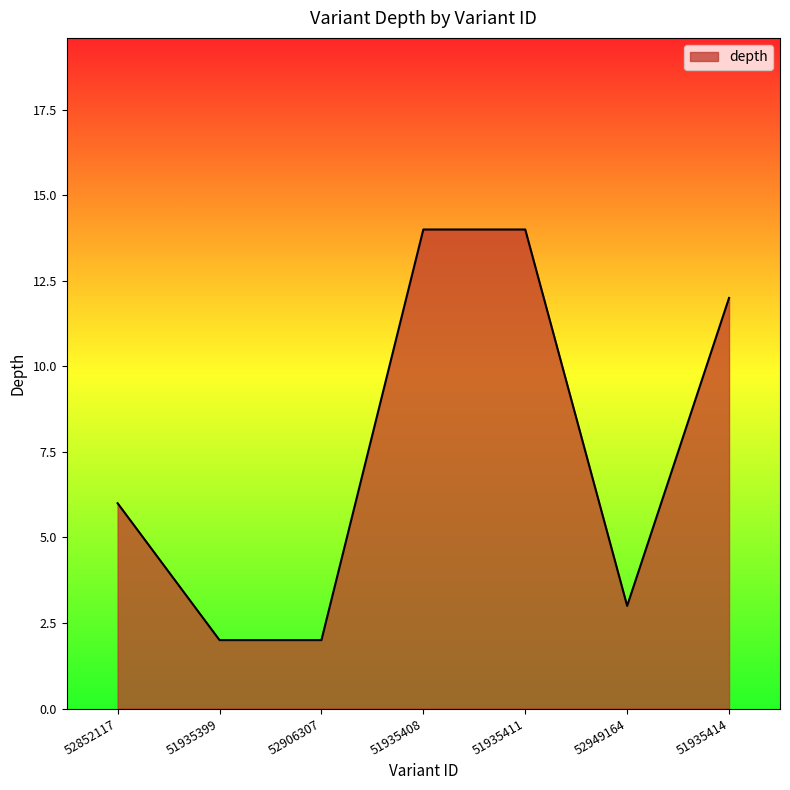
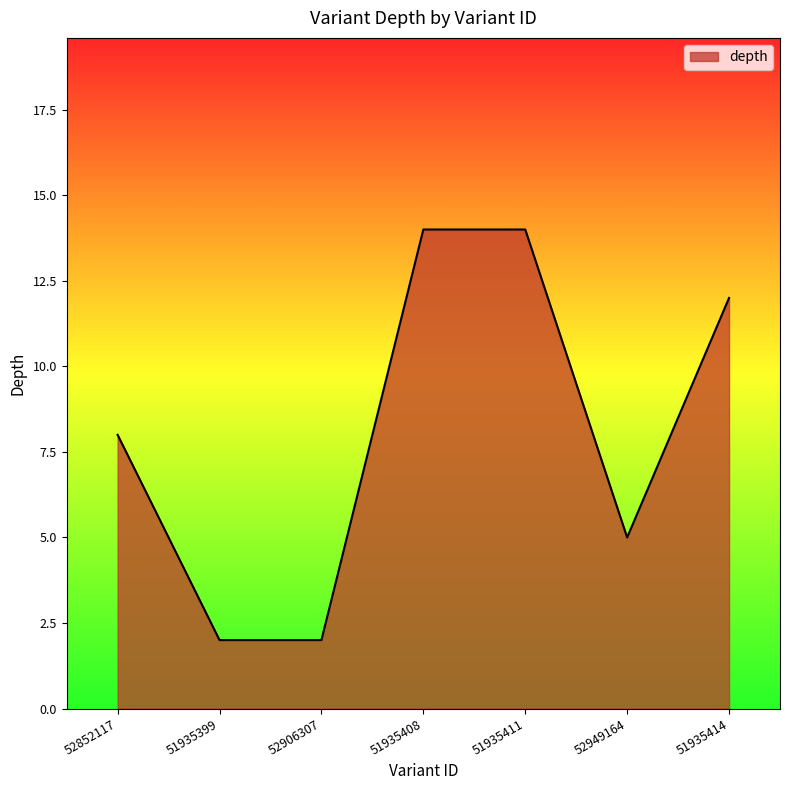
52852117: 6 -> 8
52949164: 3 -> 5
